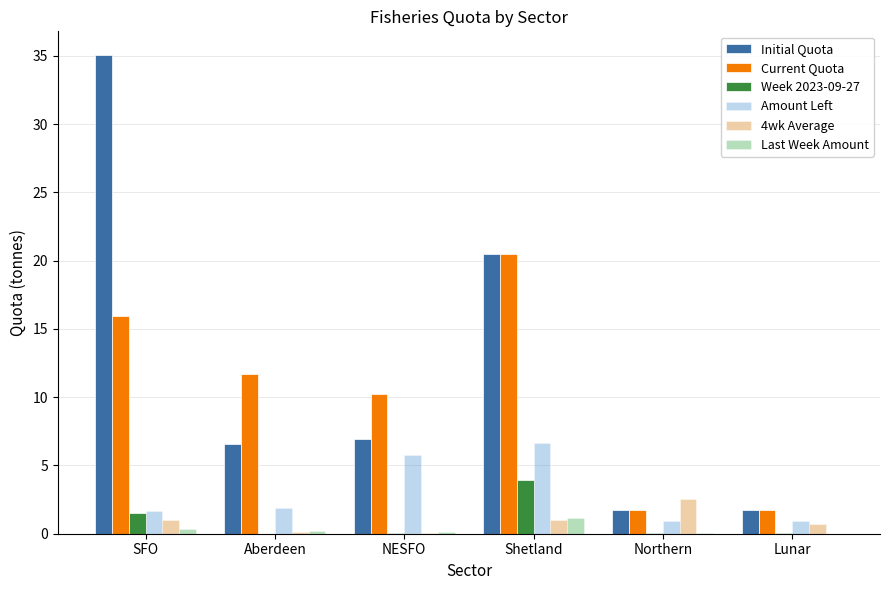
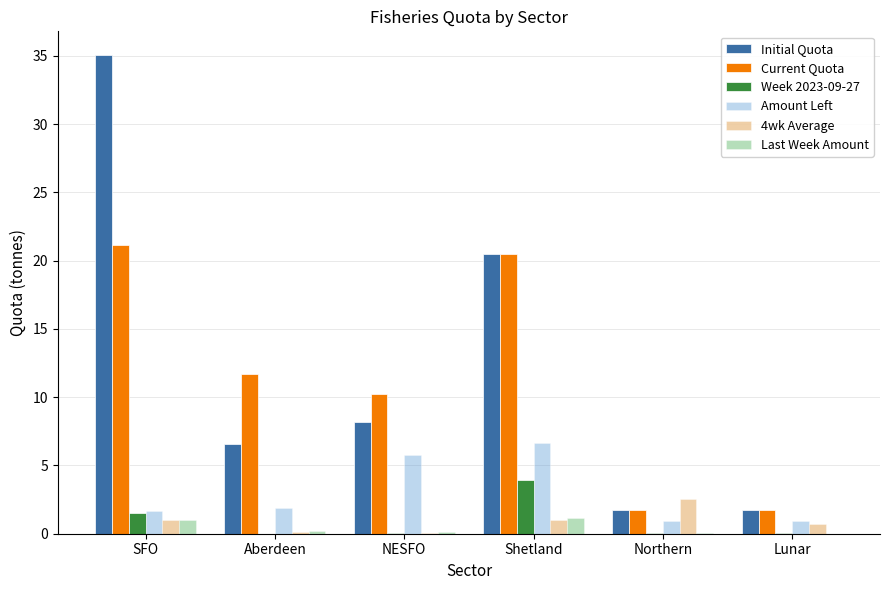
Current Quota, SFO: 16.0 -> 21.1
Last Week Amount, SFO: 0.3 -> 1.0
Initial Quota, NESFO: 6.9 -> 8.2
